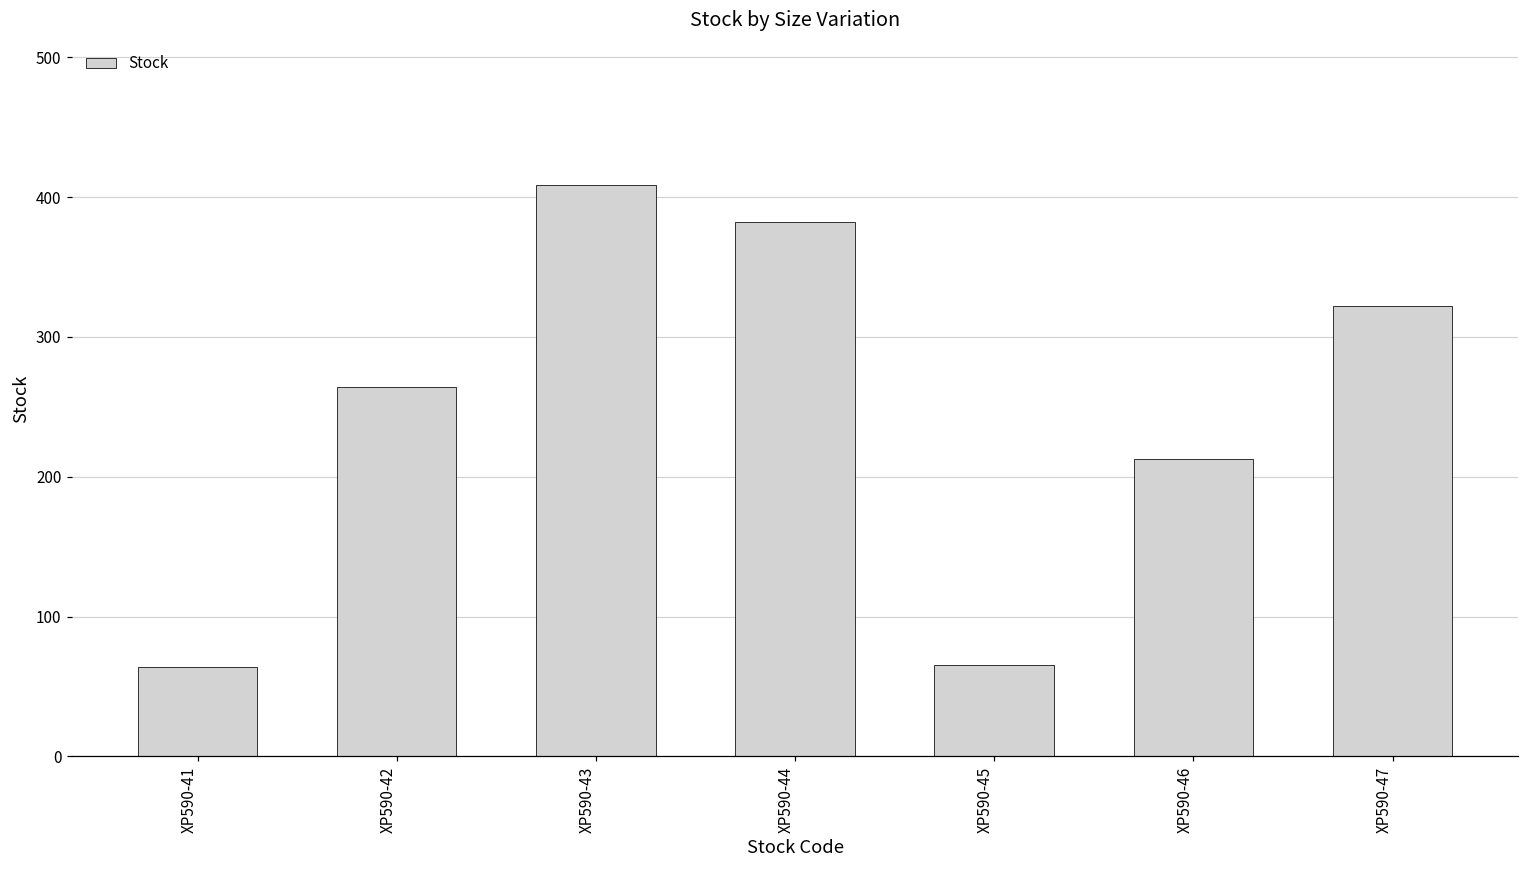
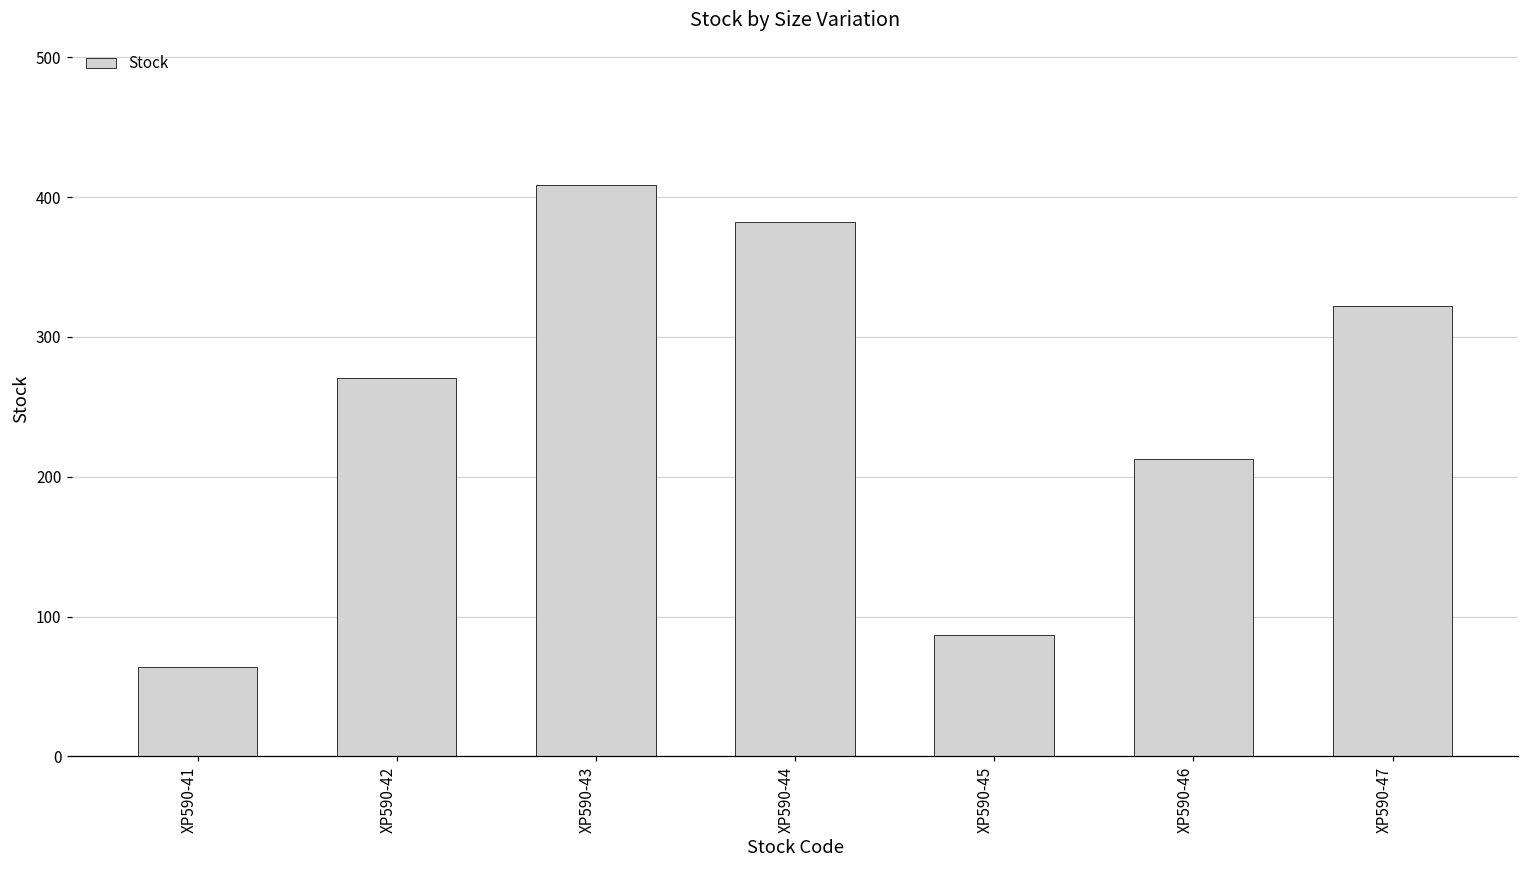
XP590-42: 264 -> 271
XP590-45: 65 -> 87
